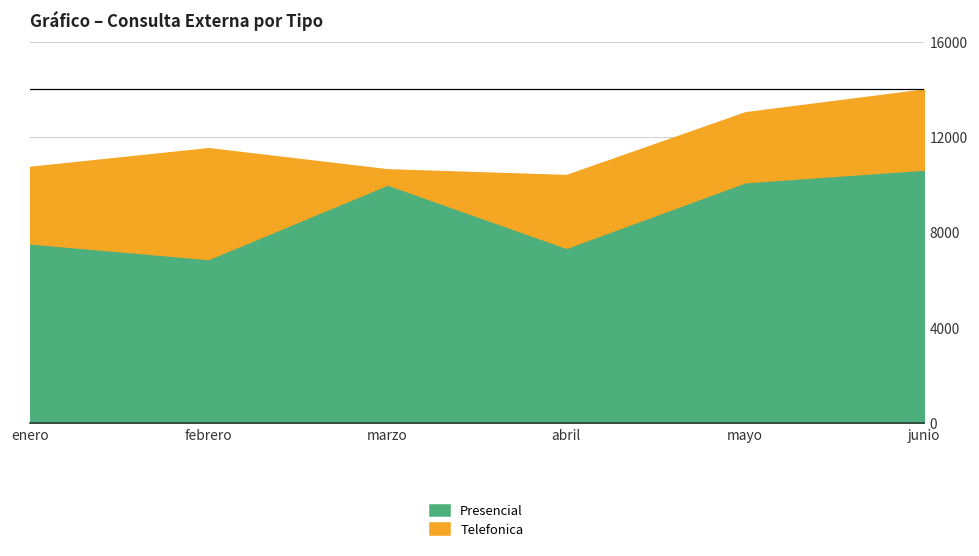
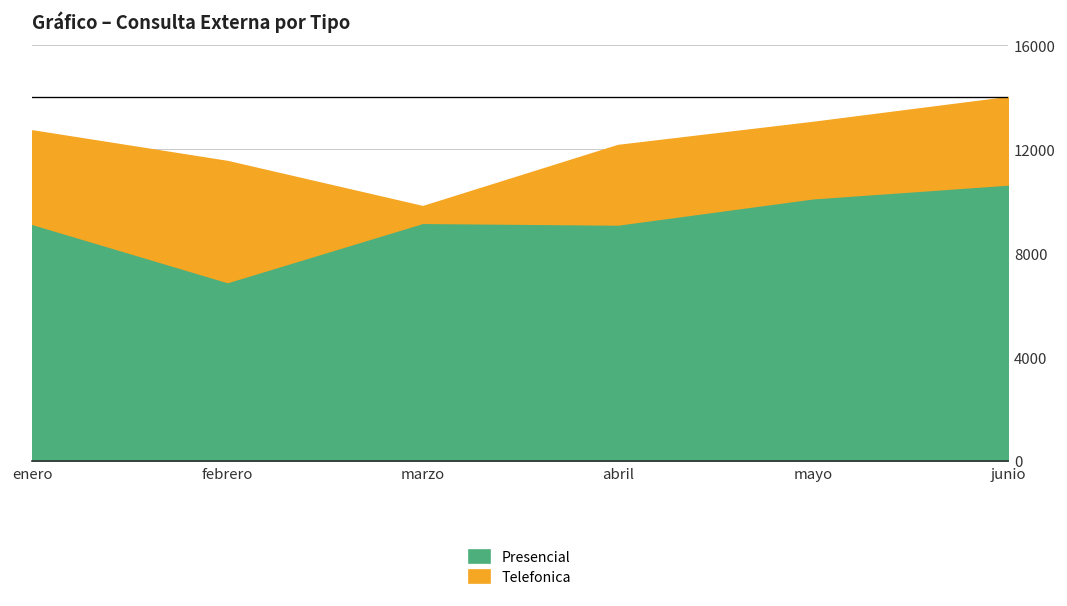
Presencial, enero: 7500 -> 9100
Telefonica, enero: 3200 -> 3600
Presencial, marzo: 10000 -> 9200
Presencial, abril: 7400 -> 9100
